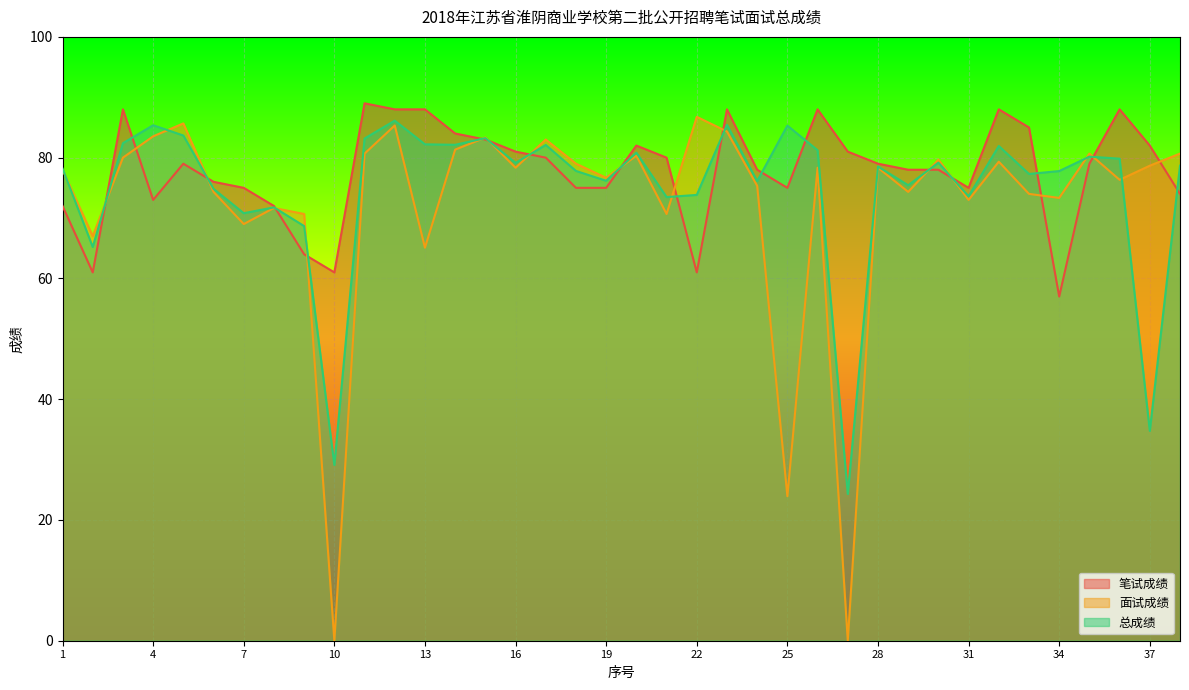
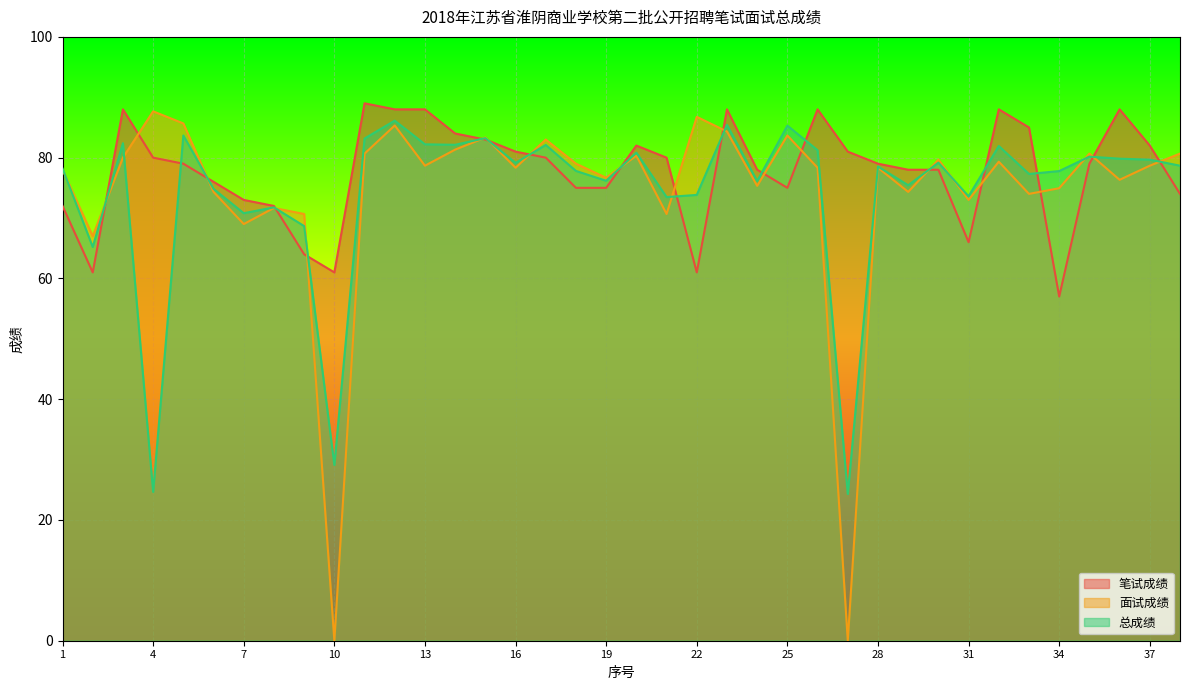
笔试成绩, 4: 73 -> 80
面试成绩, 4: 84 -> 88
总成绩, 4: 85 -> 25
笔试成绩, 7: 75 -> 73
面试成绩, 13: 65 -> 79
面试成绩, 25: 24 -> 84
笔试成绩, 31: 75 -> 66
面试成绩, 34: 73 -> 75
总成绩, 37: 35 -> 80
